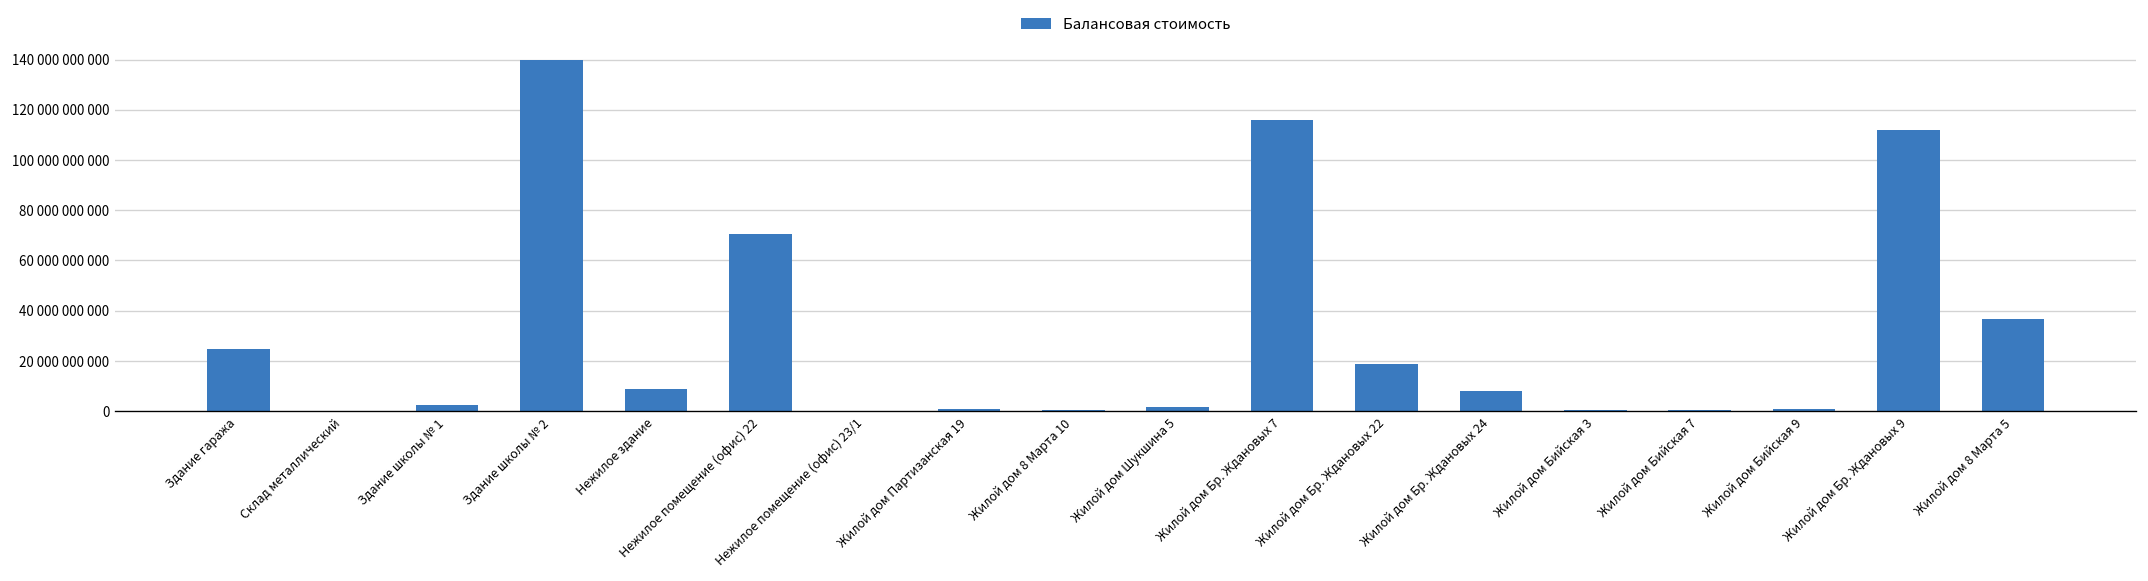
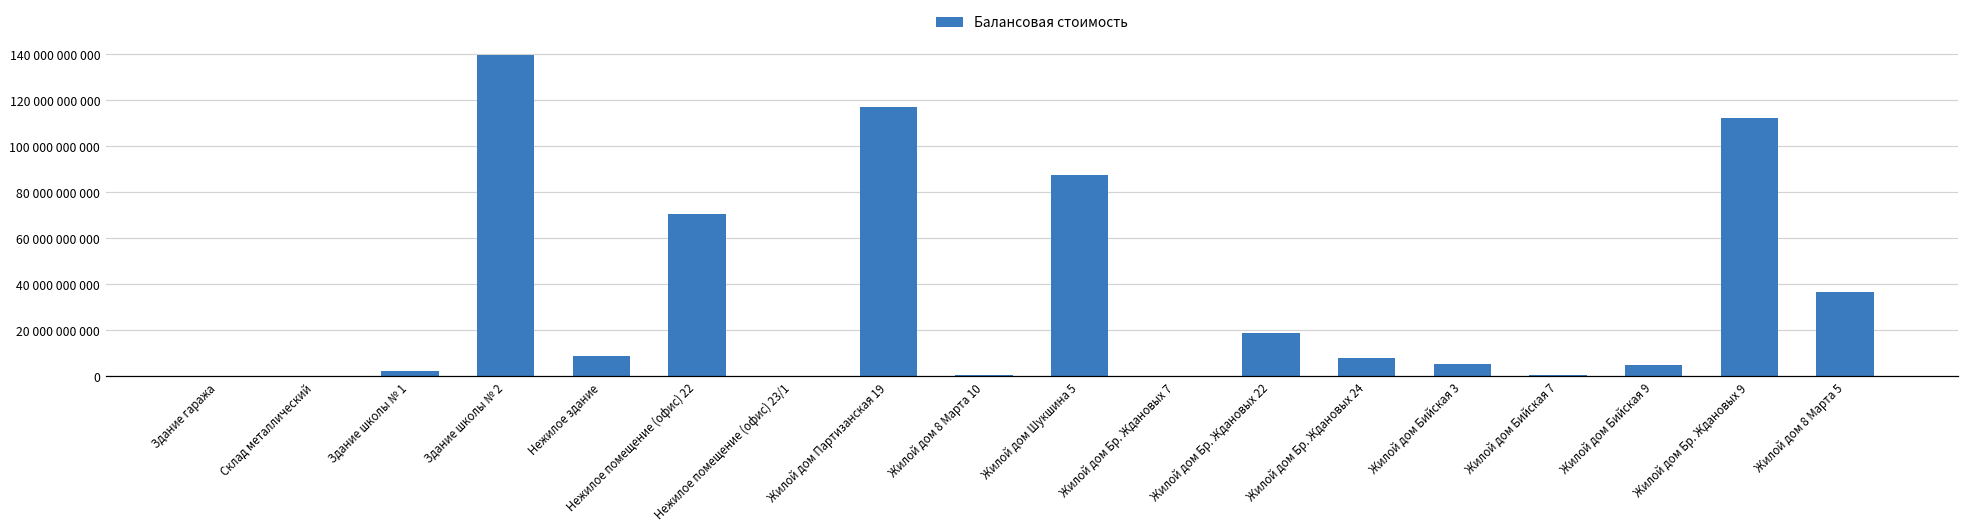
Здание гаража: 25000000000 -> 0
Жилой дом Партизанская 19: 1000000000 -> 117000000000
Жилой дом Шукшина 5: 2000000000 -> 87000000000
Жилой дом Бр. Ждановых 7: 116000000000 -> 0
Жилой дом Бийская 3: 1000000000 -> 6000000000
Жилой дом Бийская 9: 1000000000 -> 5000000000
